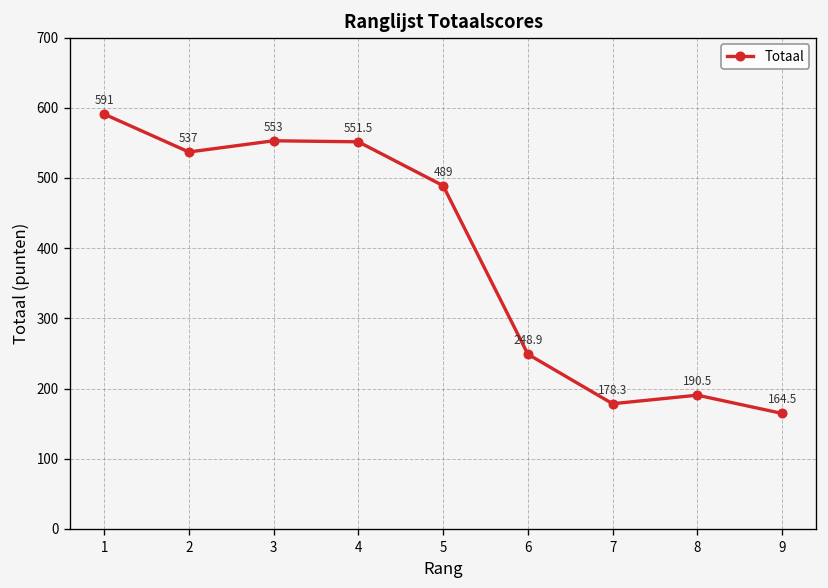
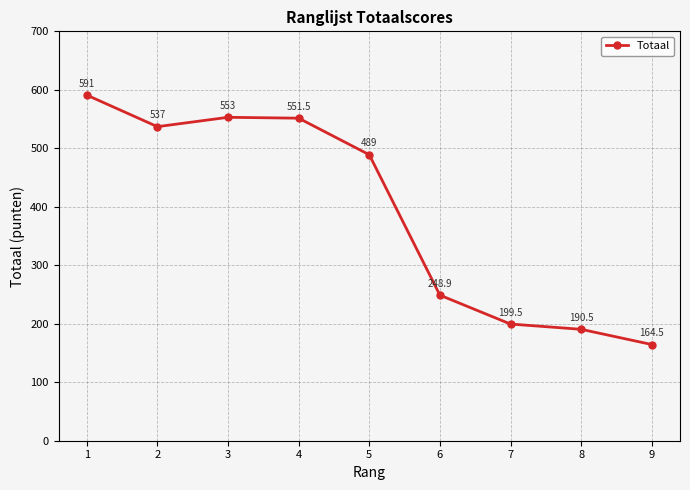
7: 178.3 -> 199.5
